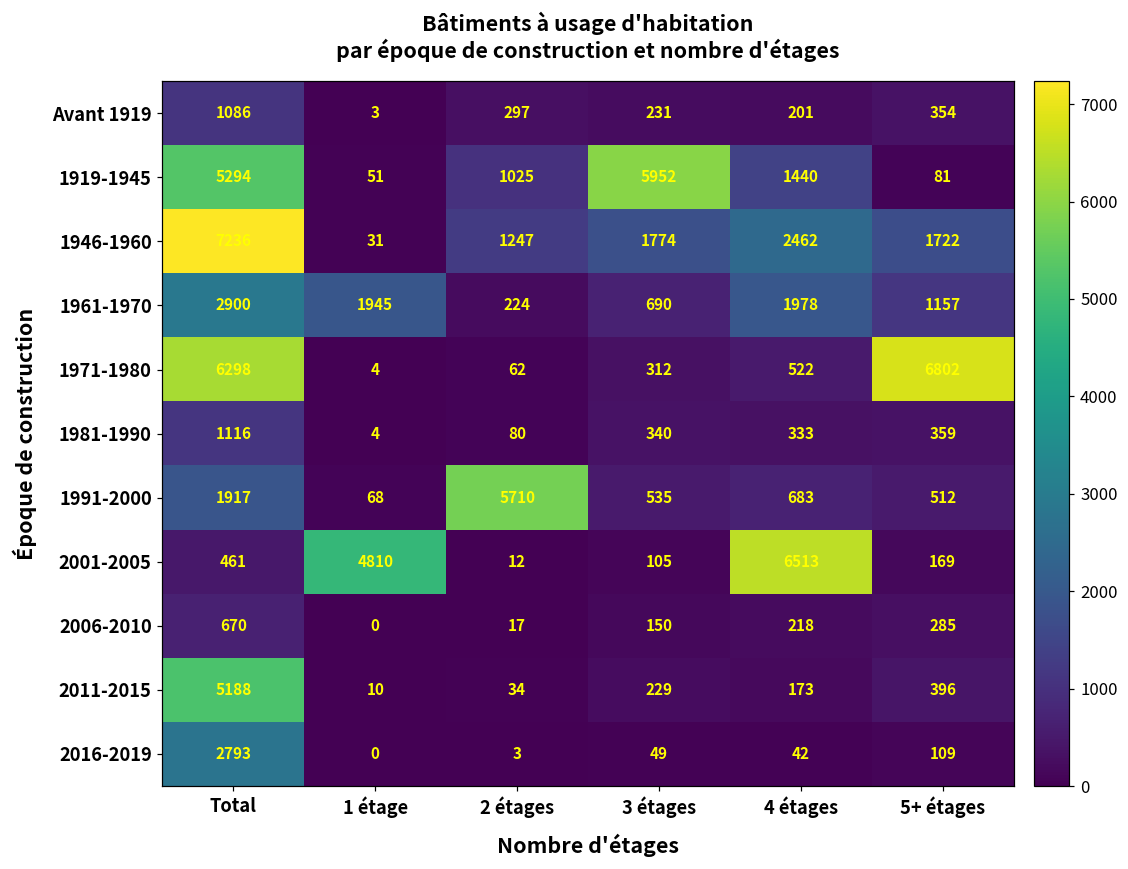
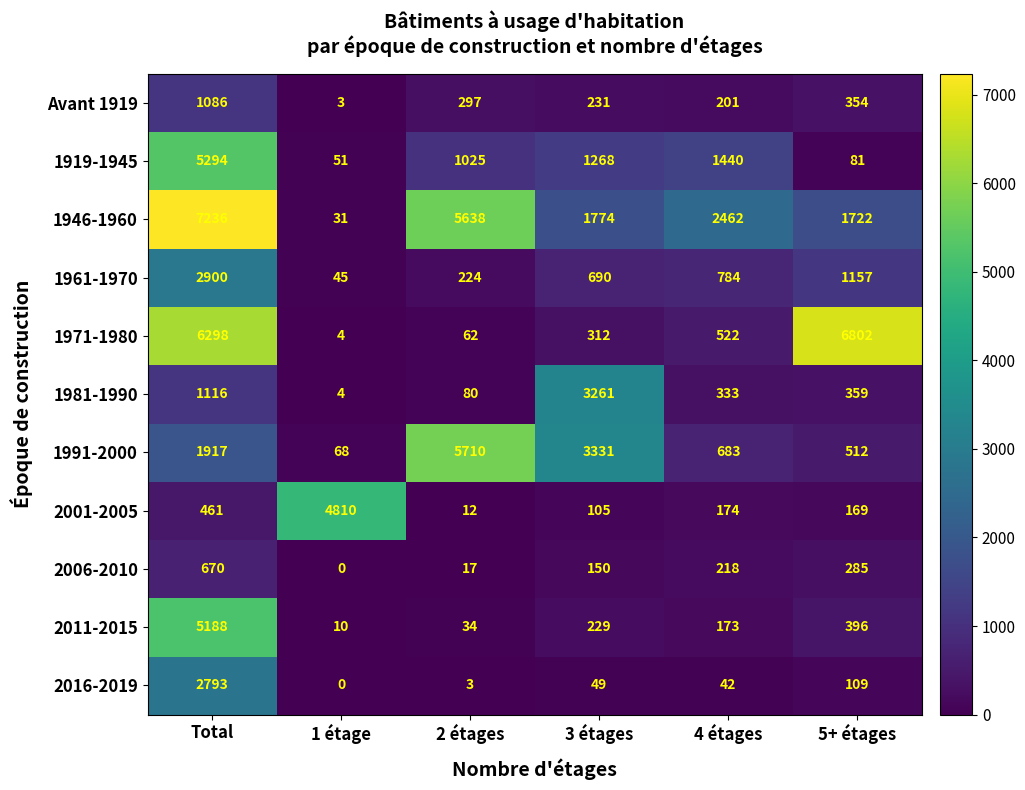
1919-1945, 3 étages: 5952 -> 1268
1946-1960, 2 étages: 1247 -> 5638
1961-1970, 1 étage: 1945 -> 45
1961-1970, 4 étages: 1978 -> 784
1981-1990, 3 étages: 340 -> 3261
1991-2000, 3 étages: 535 -> 3331
2001-2005, 4 étages: 6513 -> 174
